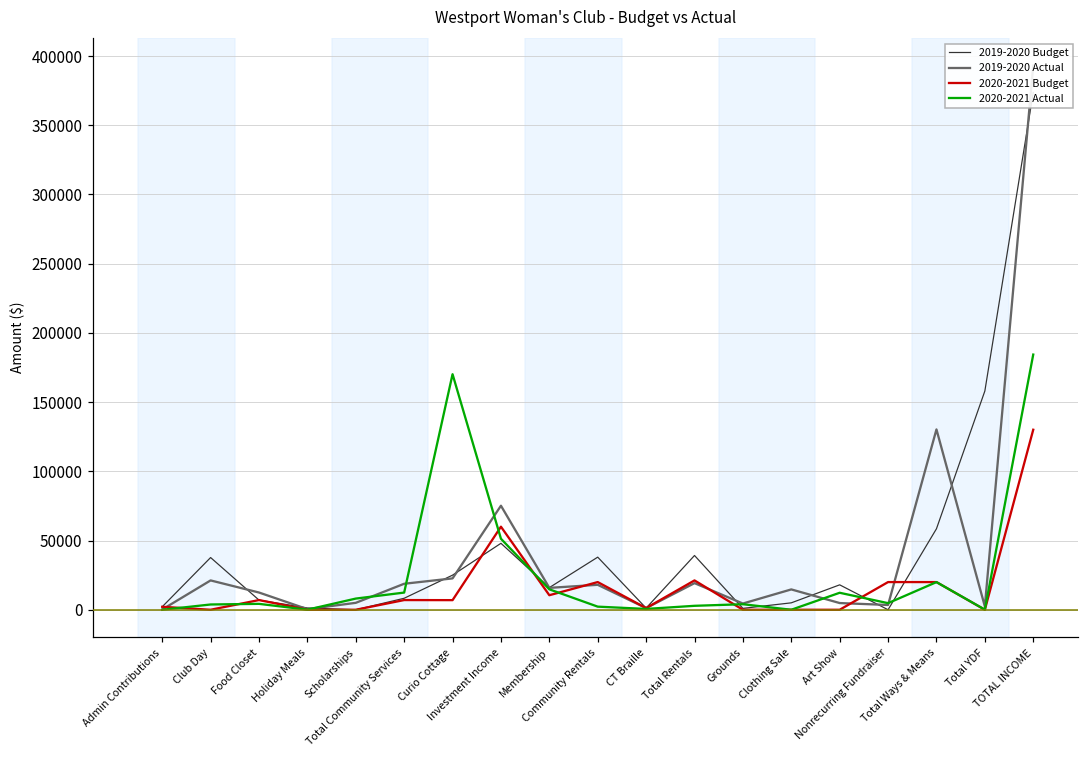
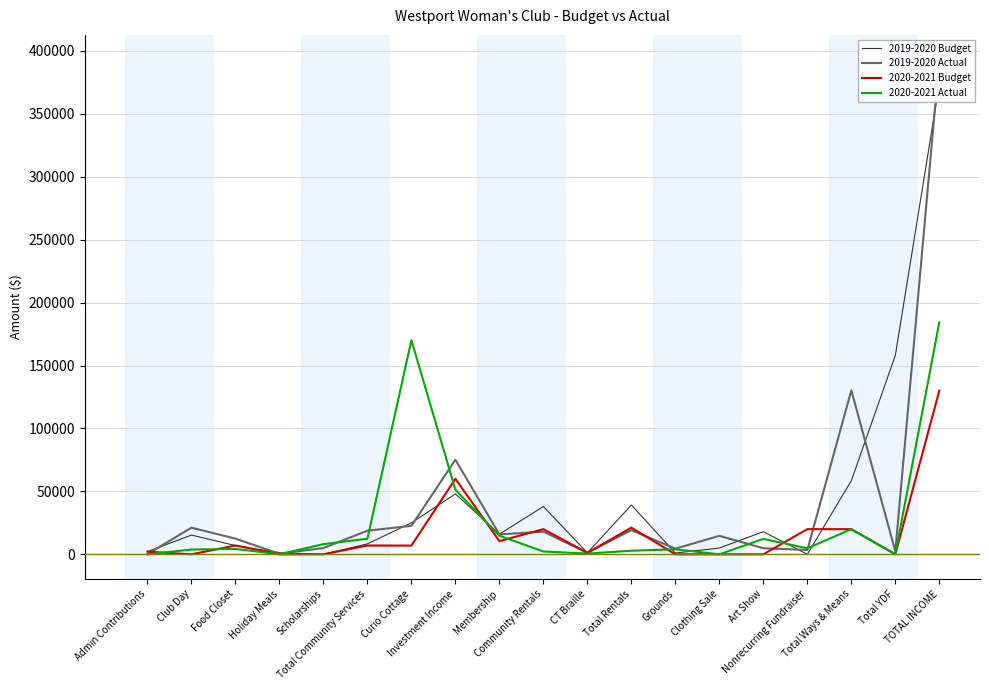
2019-2020 Budget, Club Day: 38000 -> 15000
